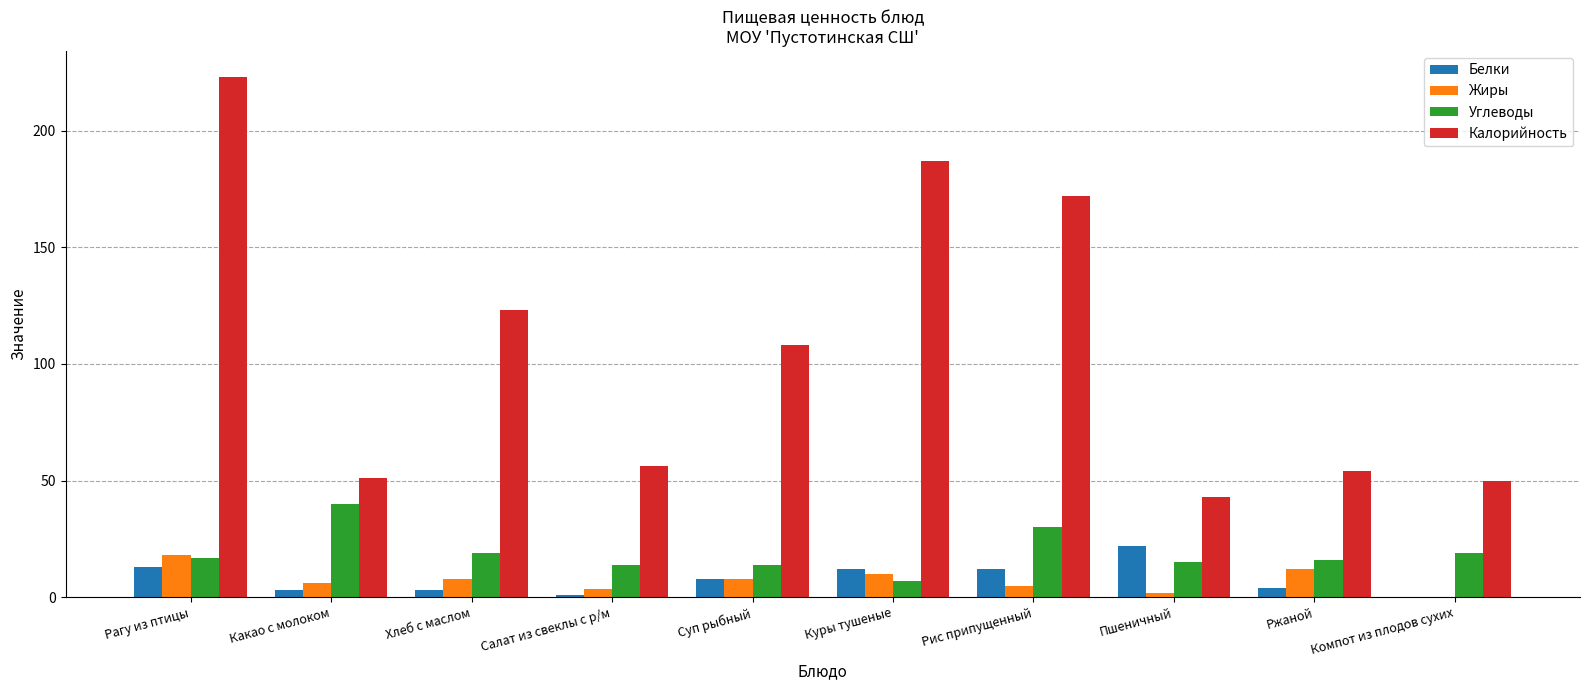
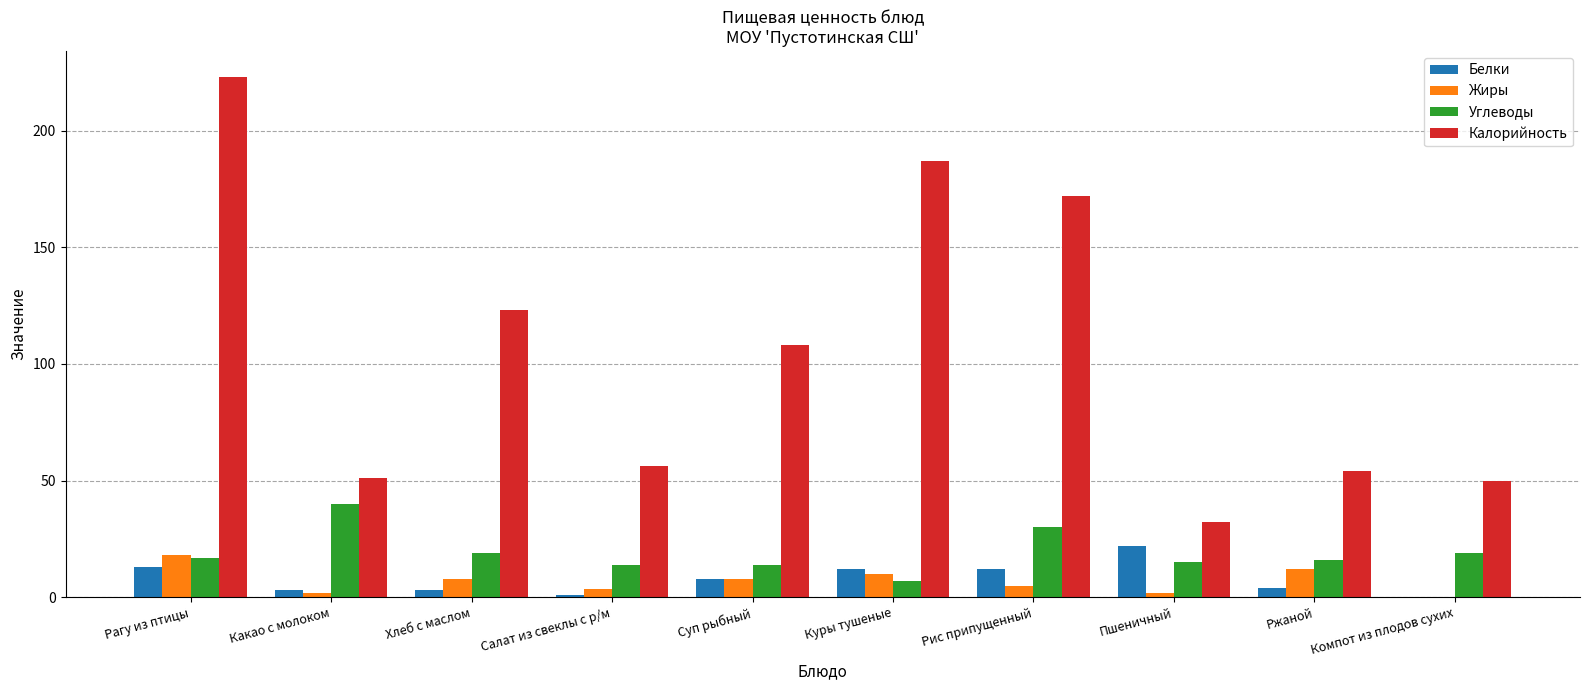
Жиры, Какао с молоком: 6 -> 2
Калорийность, Пшеничный: 43 -> 32
